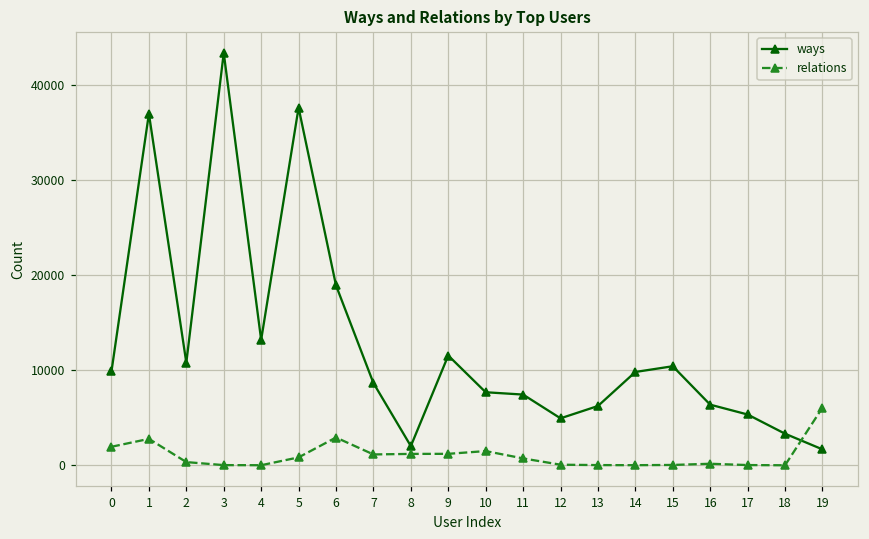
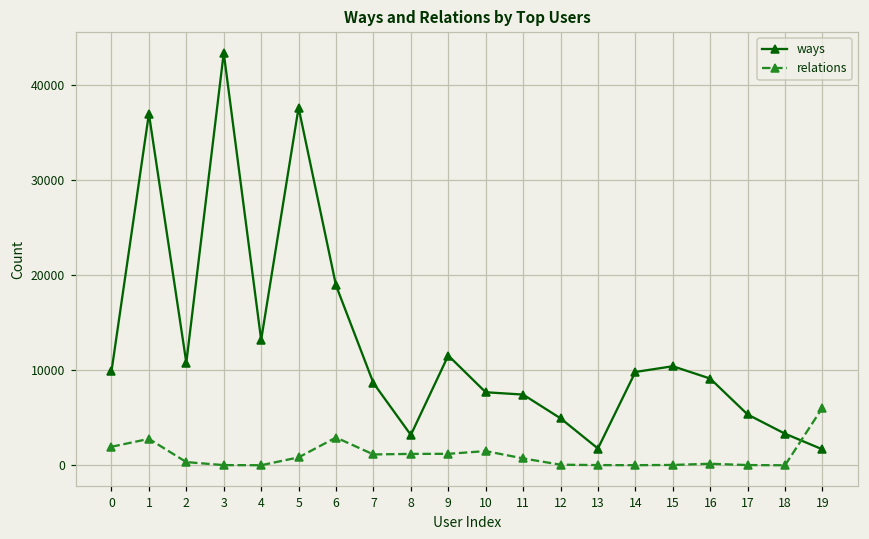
ways, 8: 2000 -> 3000
ways, 13: 6000 -> 2000
ways, 16: 6000 -> 9000
